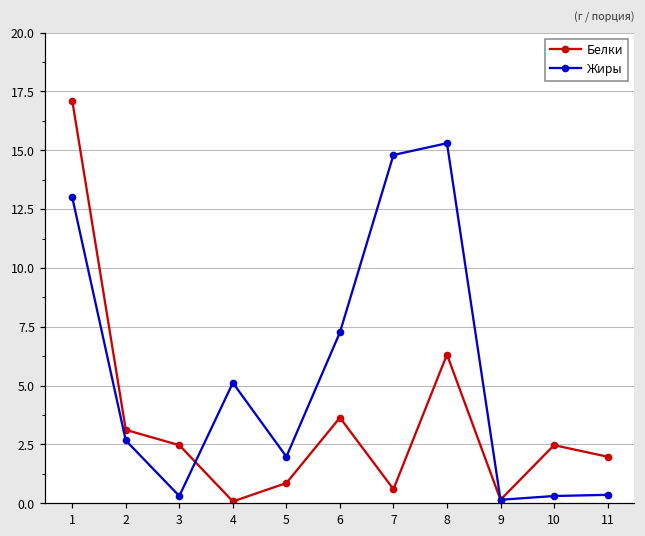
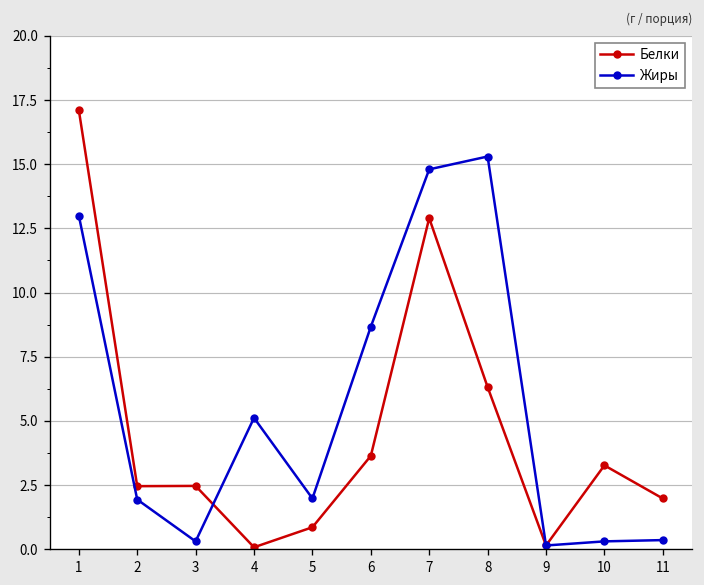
Белки, 2: 3.1 -> 2.5
Жиры, 2: 2.7 -> 1.9
Жиры, 6: 7.3 -> 8.7
Белки, 7: 0.6 -> 12.9
Белки, 10: 2.5 -> 3.3
